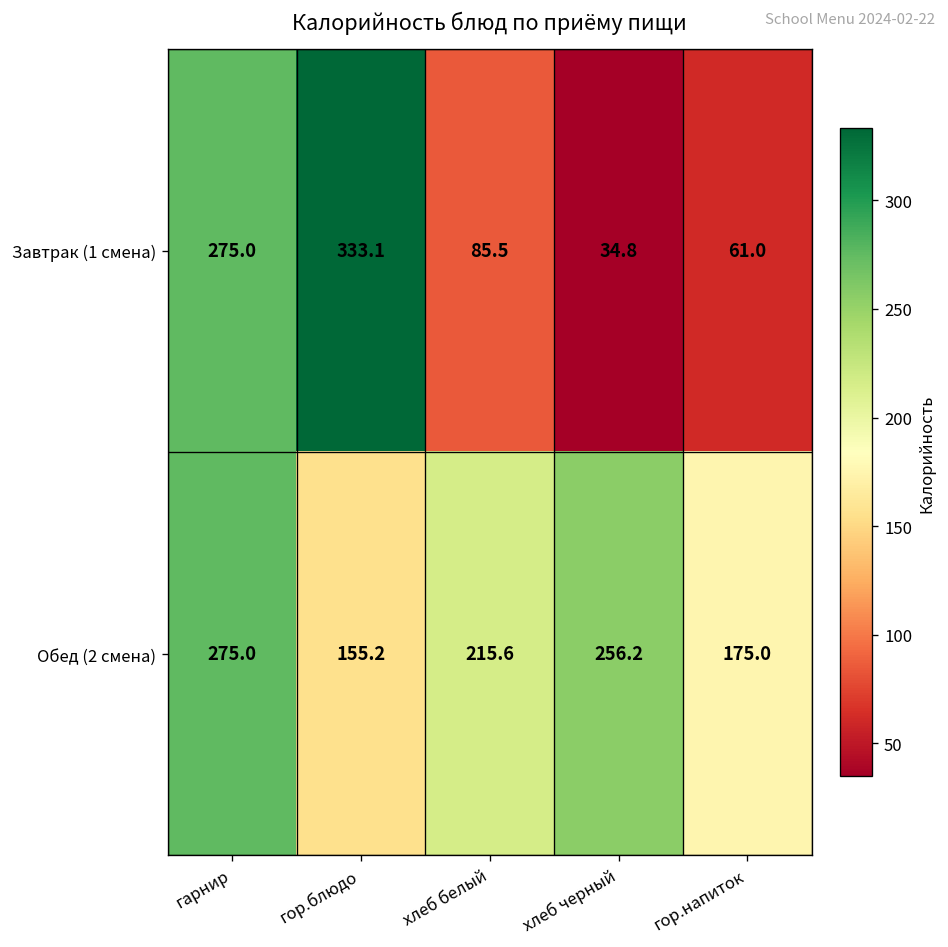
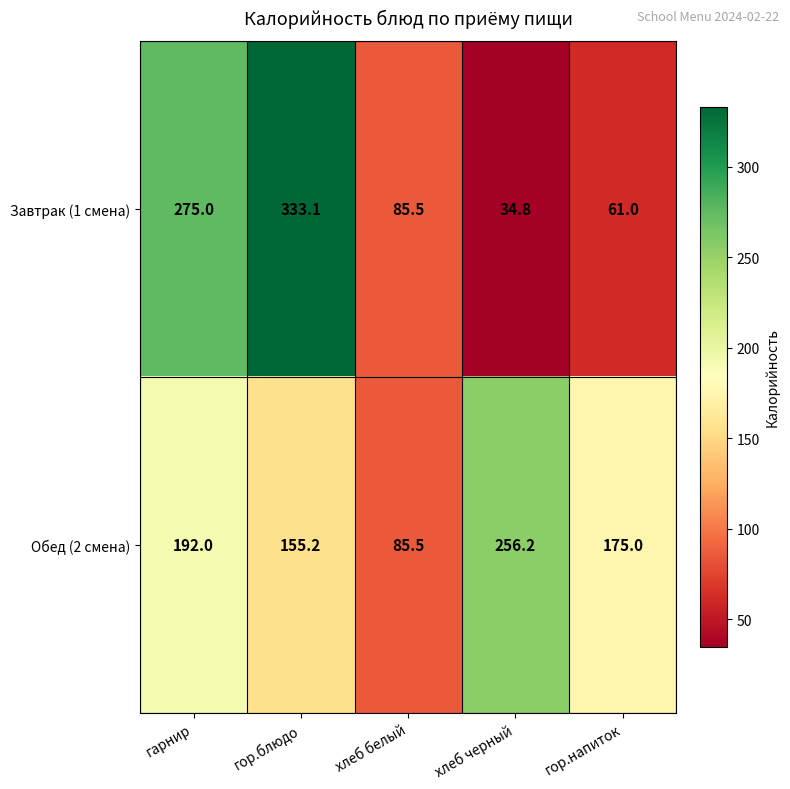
Обед (2 смена), гарнир: 275.0 -> 192.0
Обед (2 смена), хлеб белый: 215.6 -> 85.5
